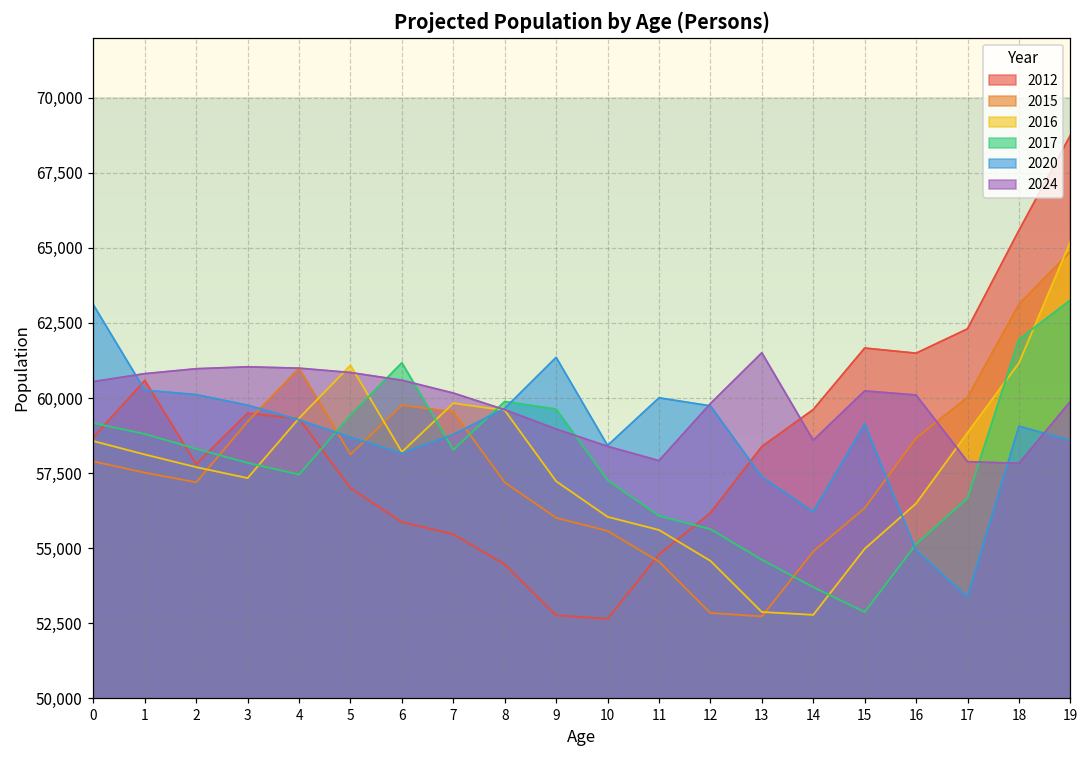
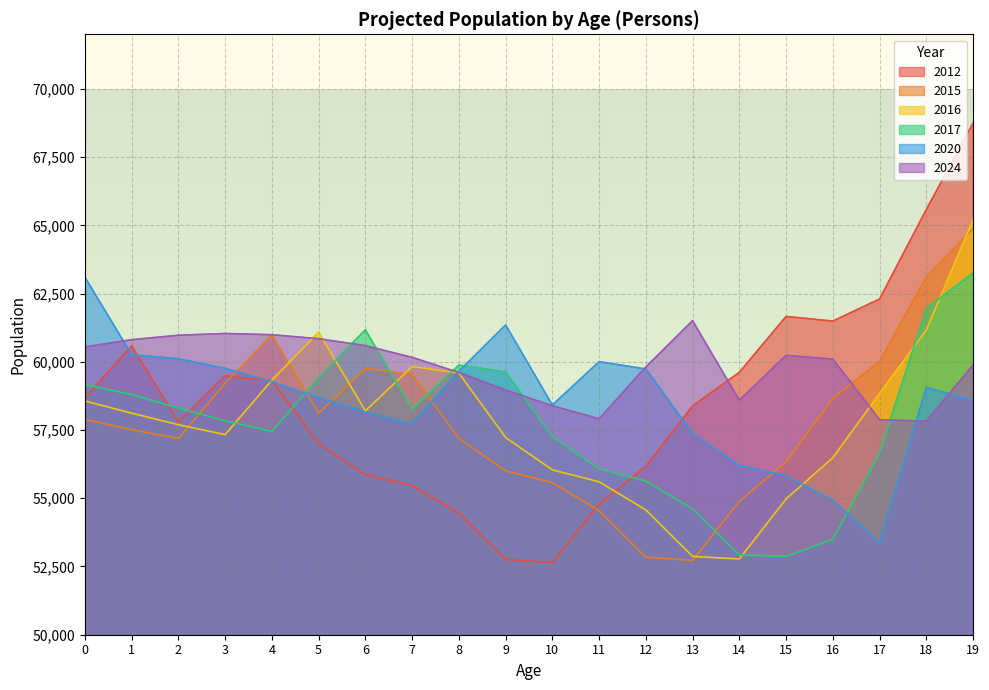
2020, 7: 58,800 -> 57,700
2017, 14: 53,700 -> 52,900
2020, 15: 59,100 -> 55,800
2017, 16: 55,100 -> 53,500
